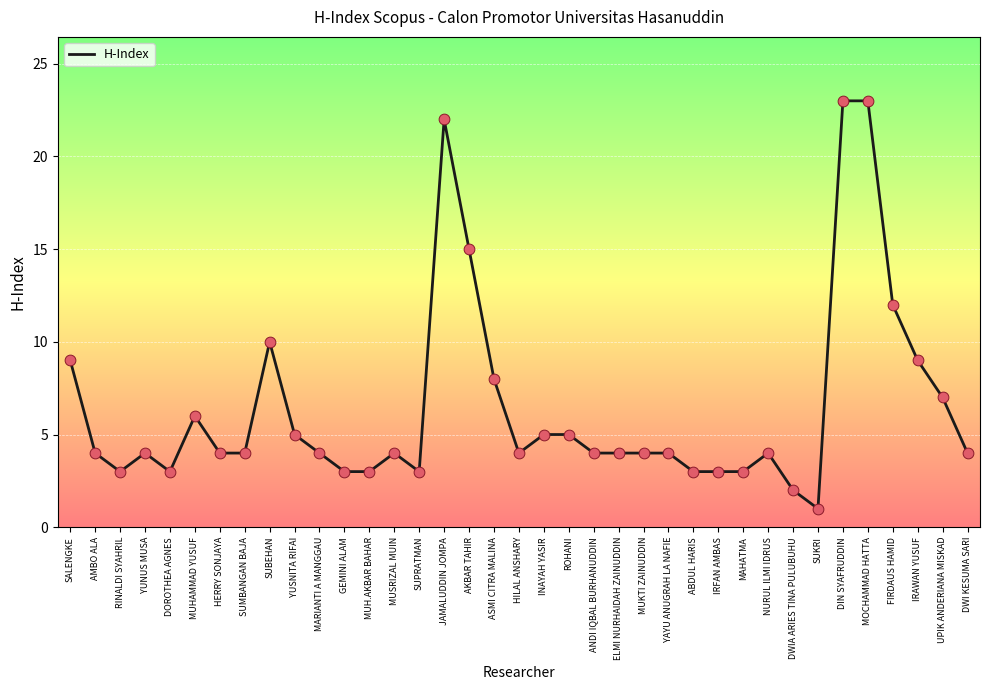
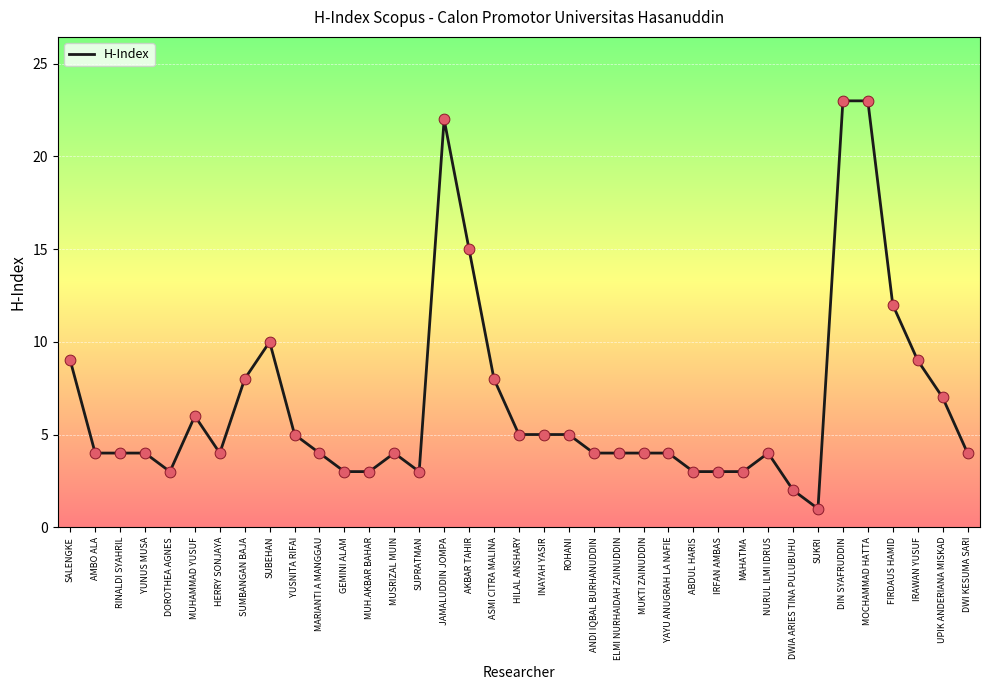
RINALDI SYAHRIL: 3 -> 4
SUMBANGAN BAJA: 4 -> 8
HILAL ANSHARY: 4 -> 5
